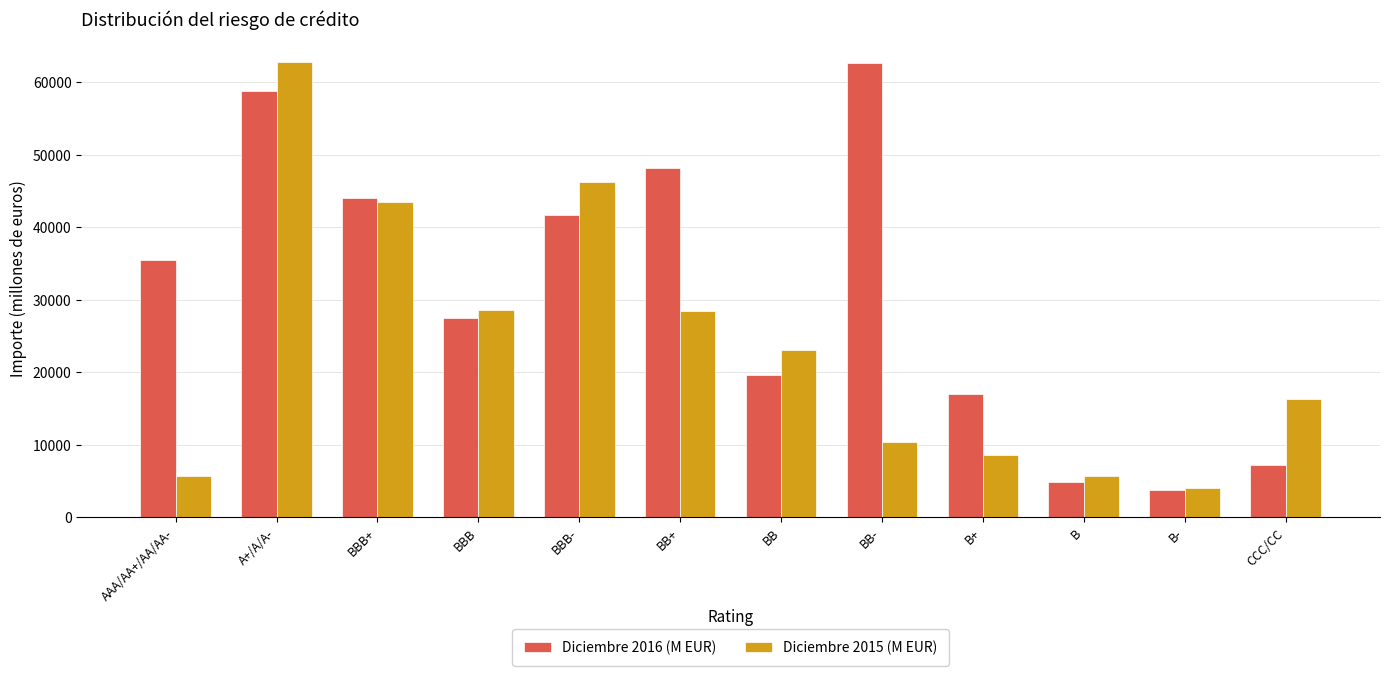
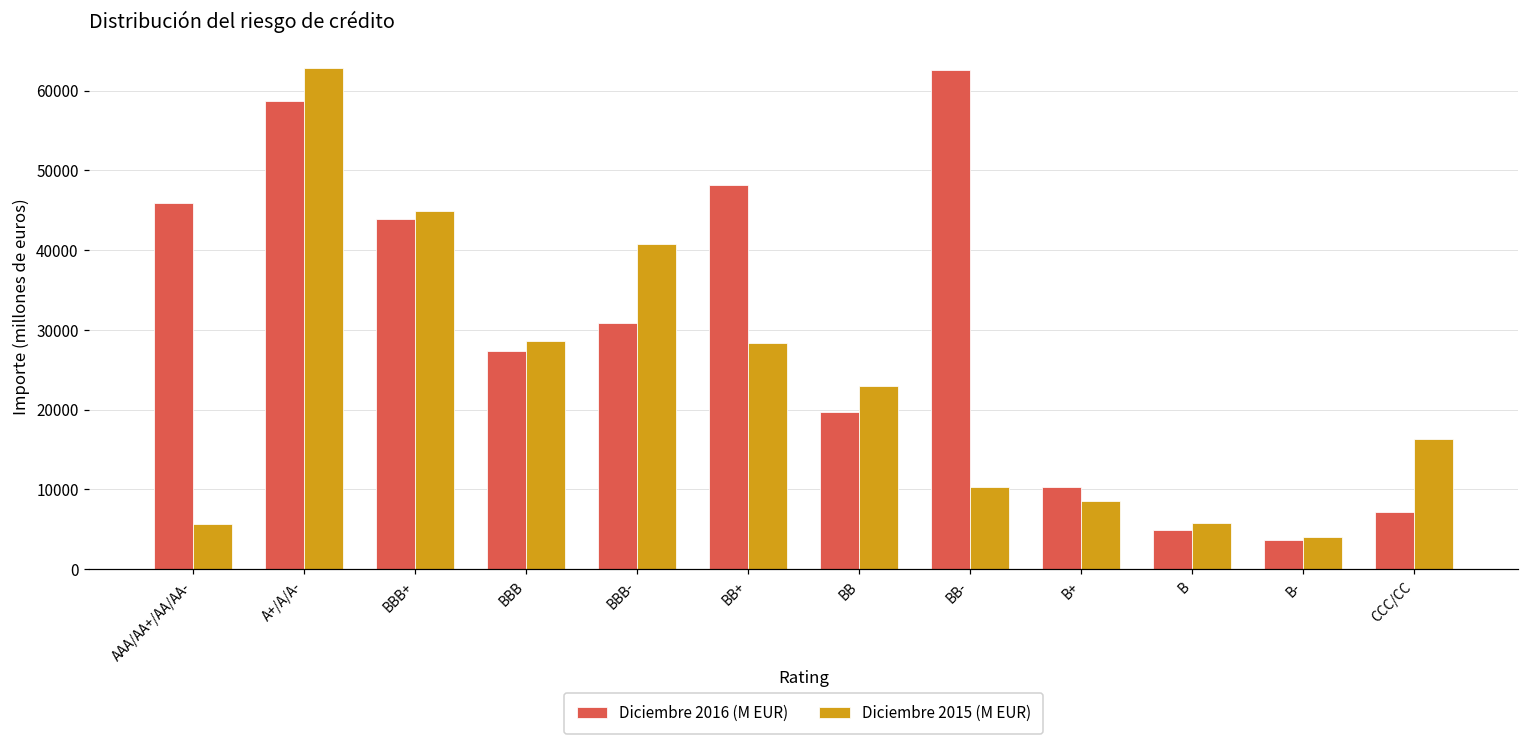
Diciembre 2016 (M EUR), AAA/AA+/AA/AA-: 35000 -> 46000
Diciembre 2015 (M EUR), BBB+: 43000 -> 45000
Diciembre 2016 (M EUR), BBB-: 42000 -> 31000
Diciembre 2015 (M EUR), BBB-: 46000 -> 41000
Diciembre 2016 (M EUR), B+: 17000 -> 10000
